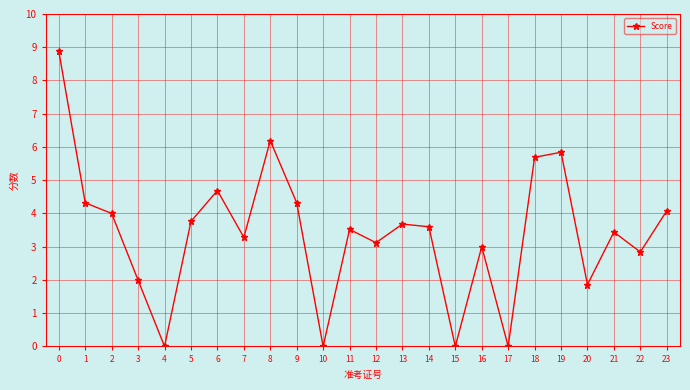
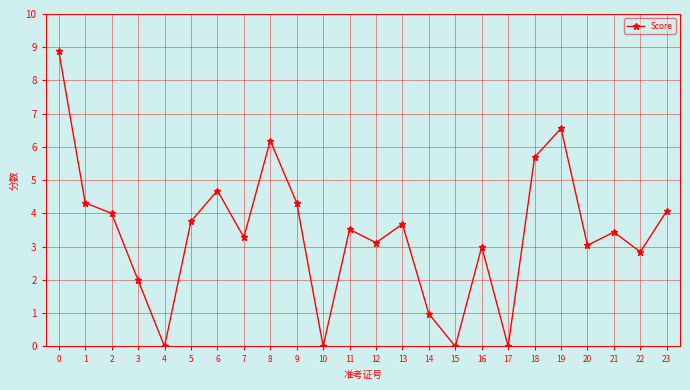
14: 3.6 -> 1.0
19: 5.8 -> 6.6
20: 1.9 -> 3.0
